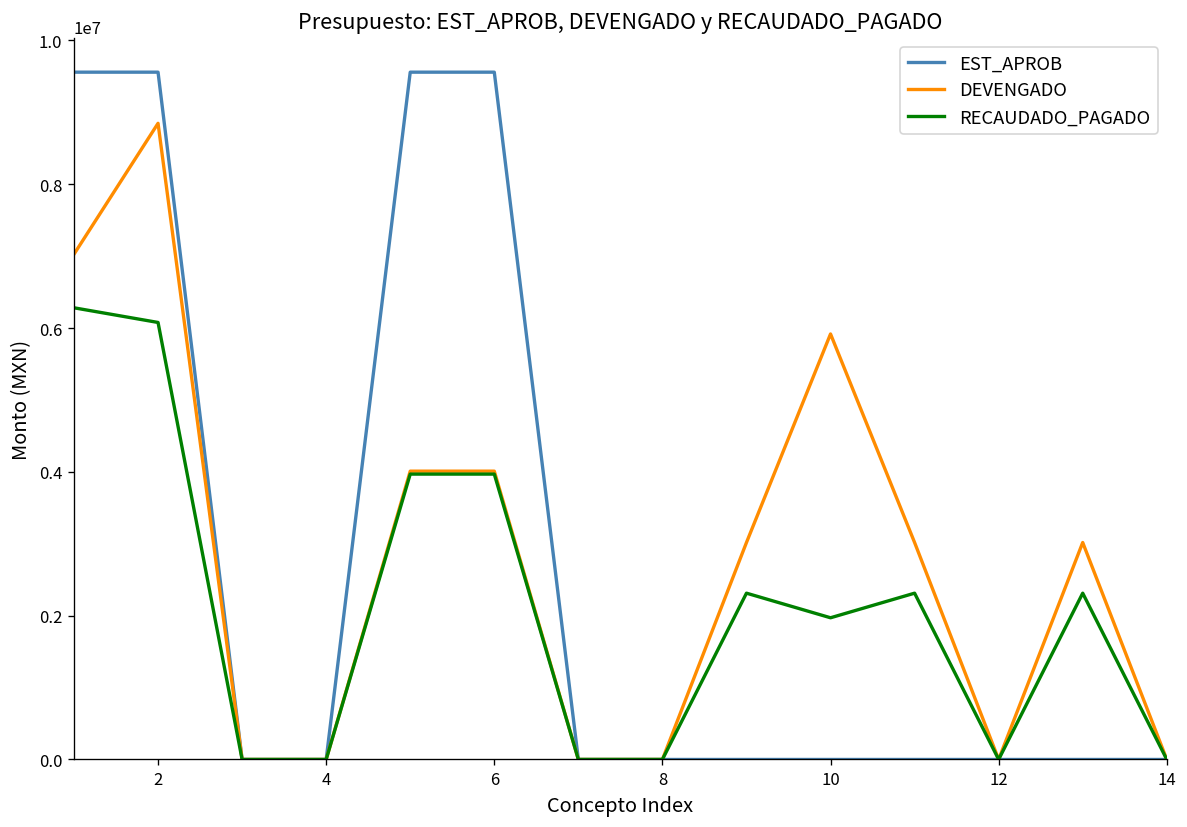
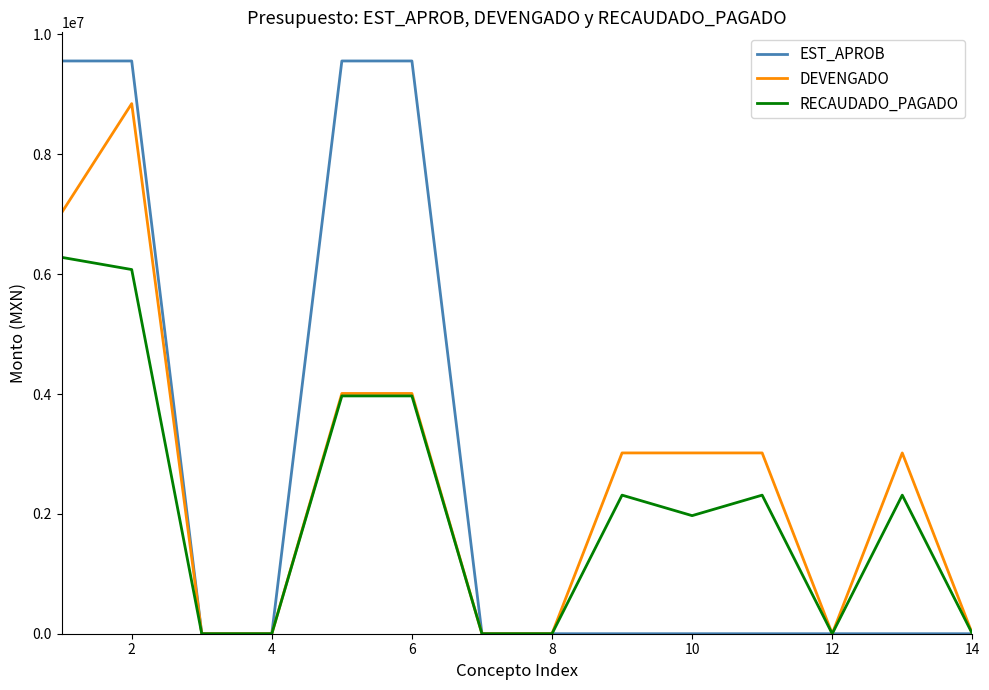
DEVENGADO, 10: 5900000 -> 3000000
